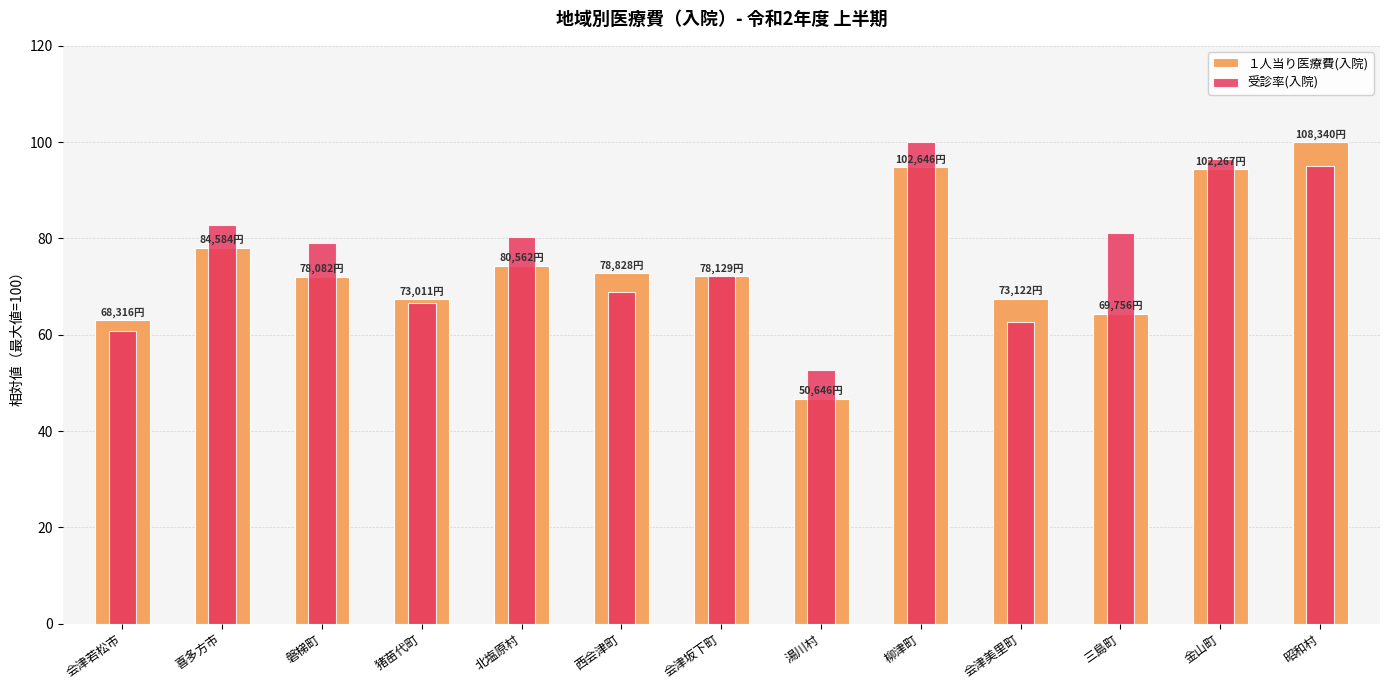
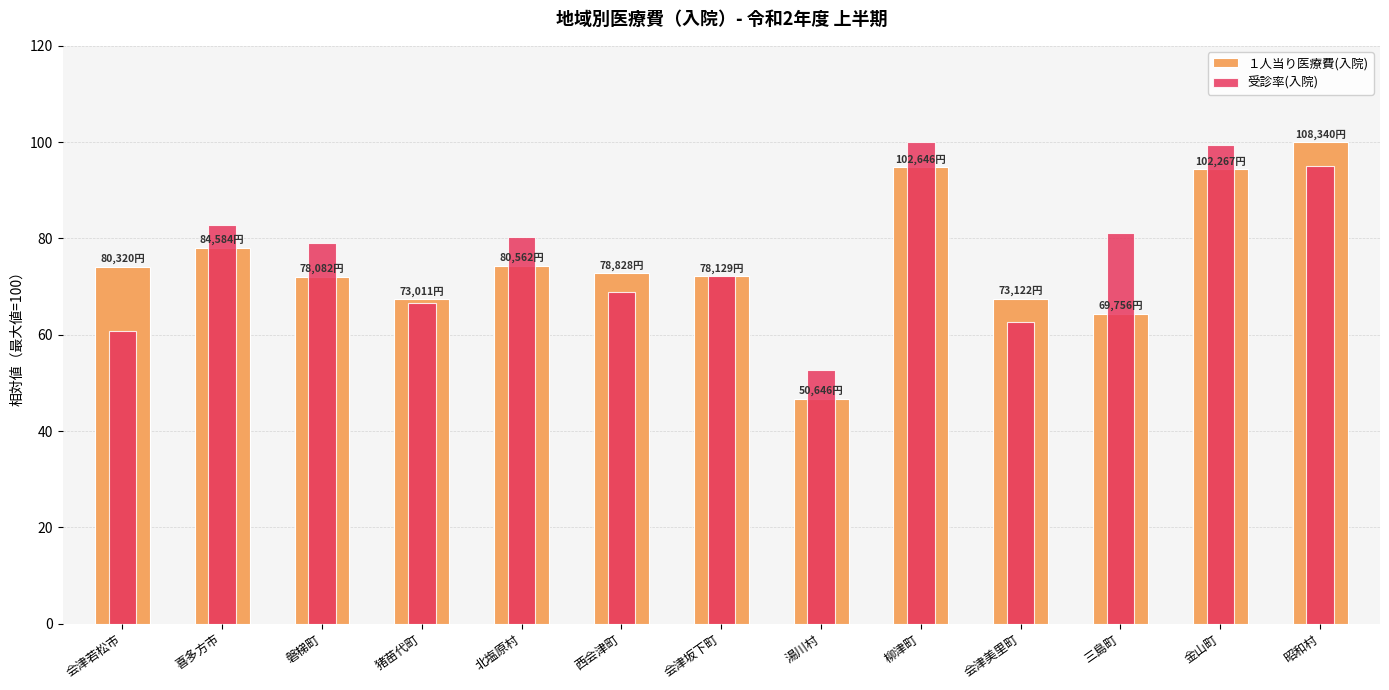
１人当り医療費(入院), 会津若松市: 68,316円 -> 80,320円
受診率(入院), 金山町: 97 -> 99
